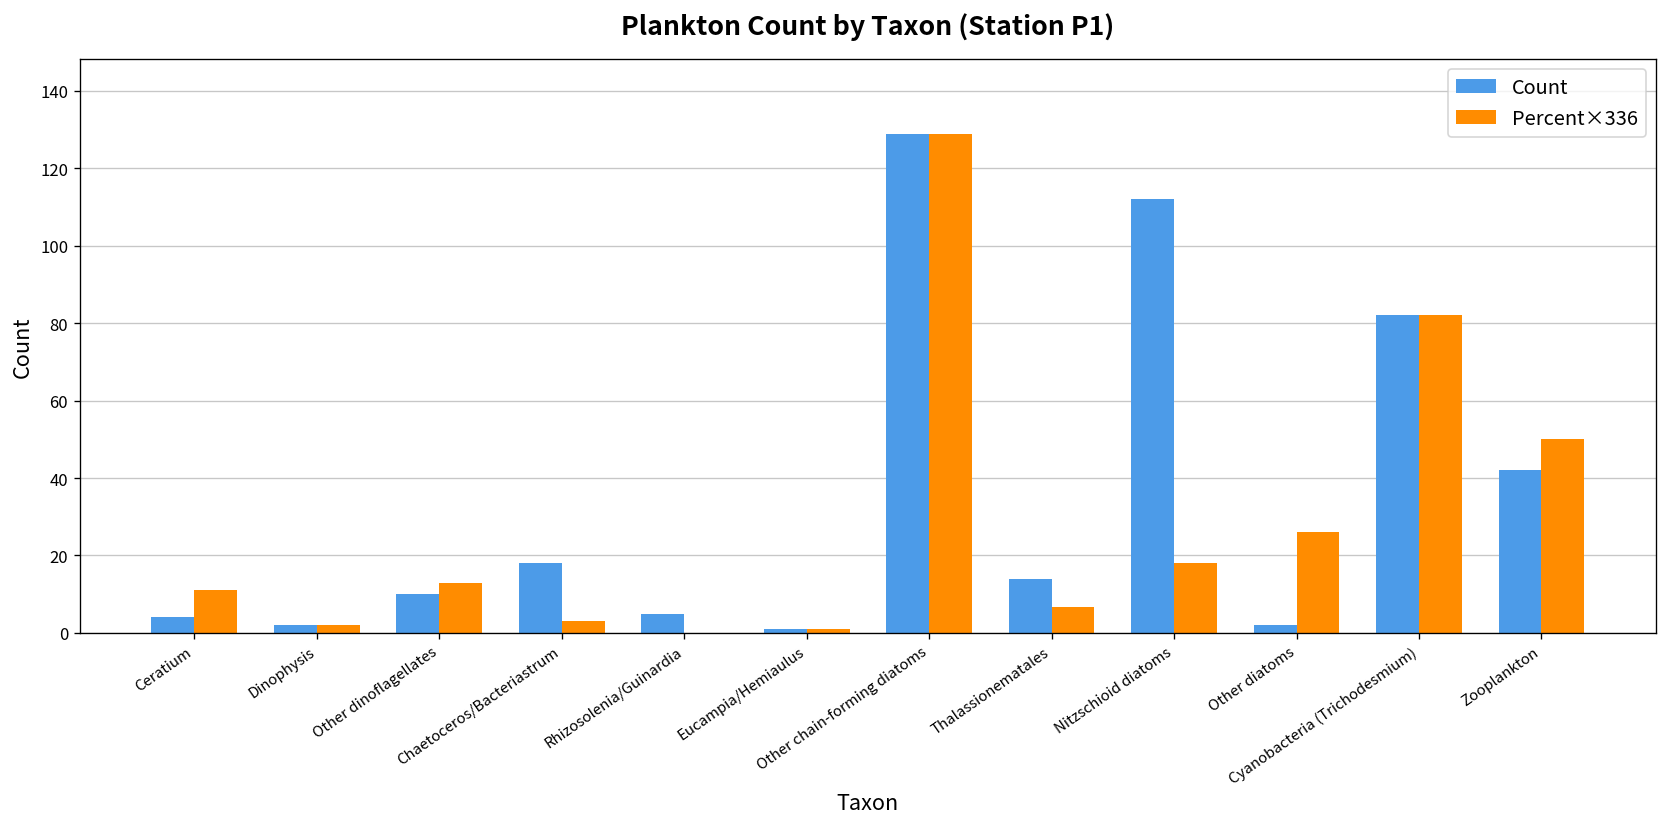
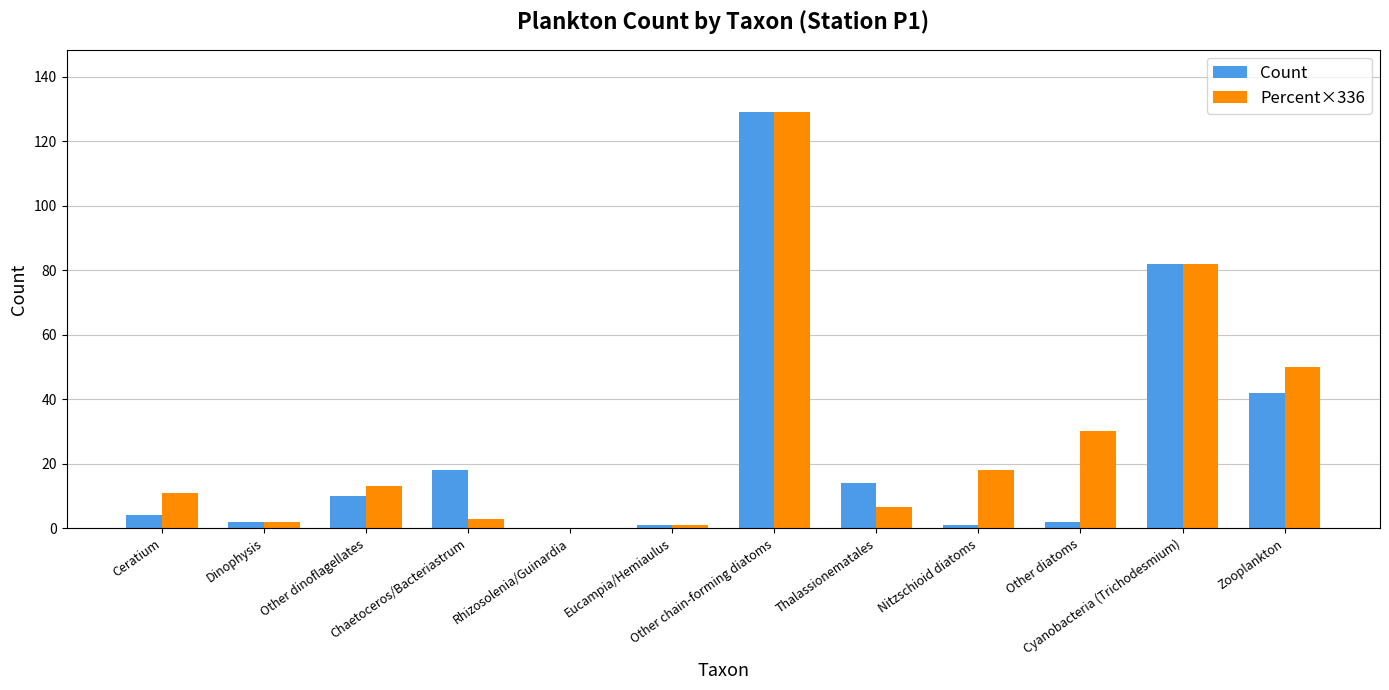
Count, Rhizosolenia/Guinardia: 5 -> 0
Count, Nitzschioid diatoms: 112 -> 1
Percent×336, Other diatoms: 26 -> 30
